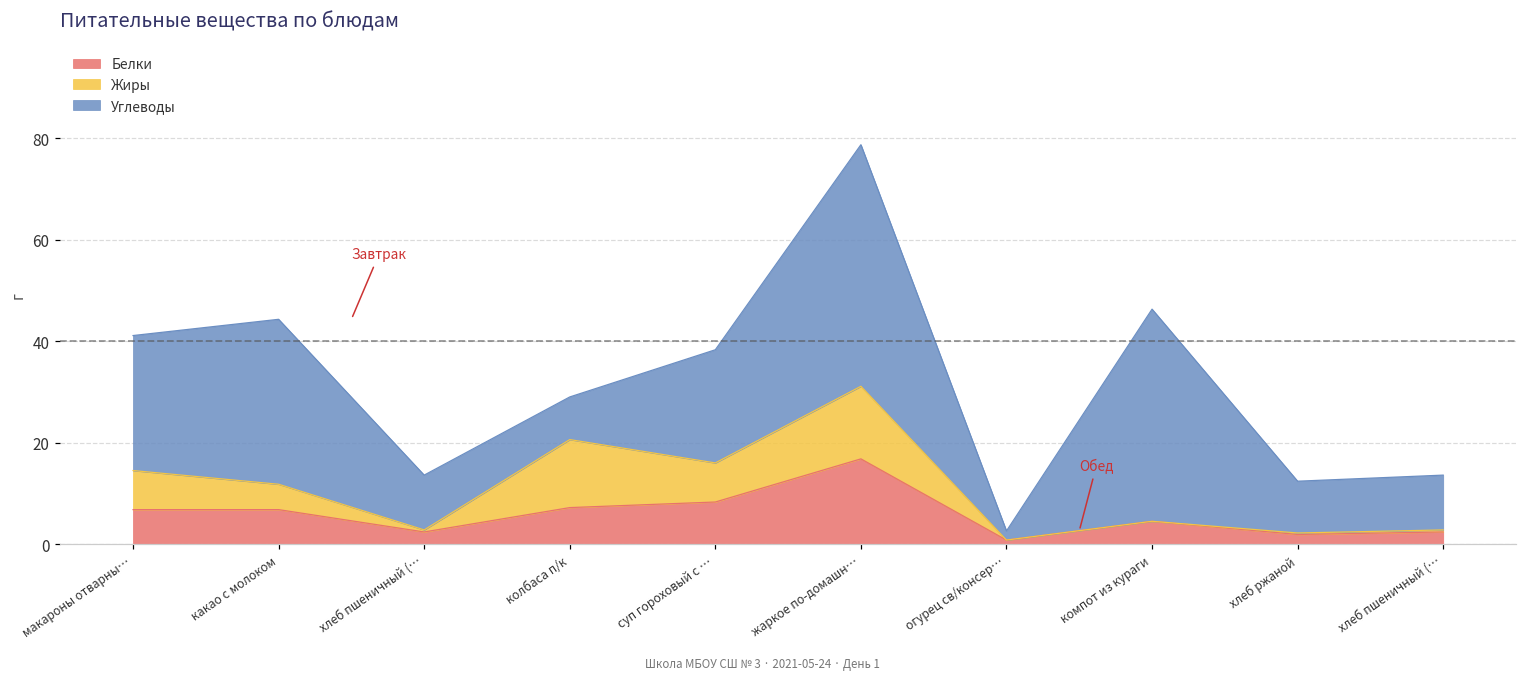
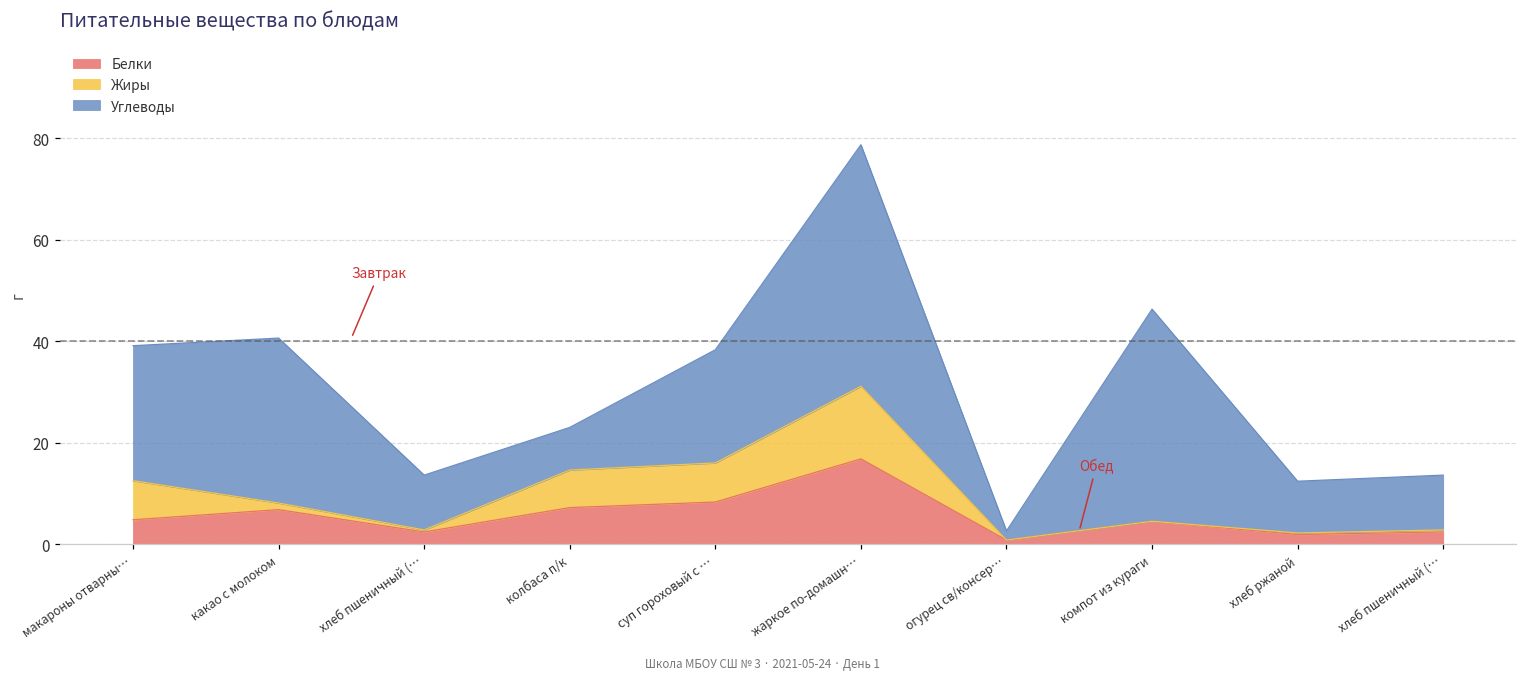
Белки, макароны отварны…: 7 -> 5
Жиры, какао с молоком: 5 -> 1
Жиры, колбаса п/к: 13 -> 7
